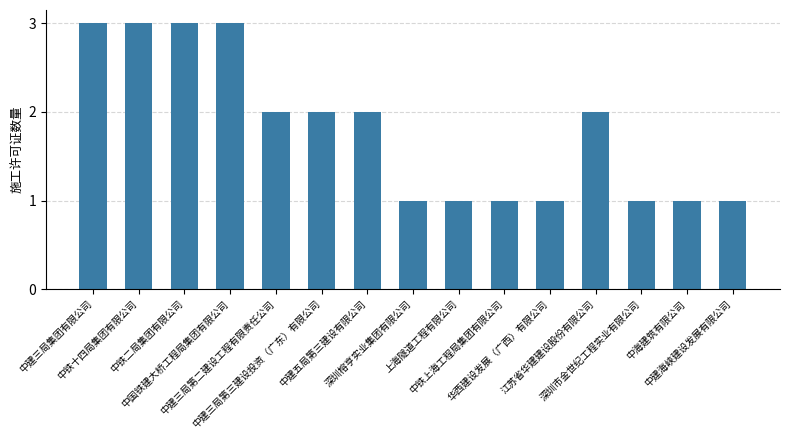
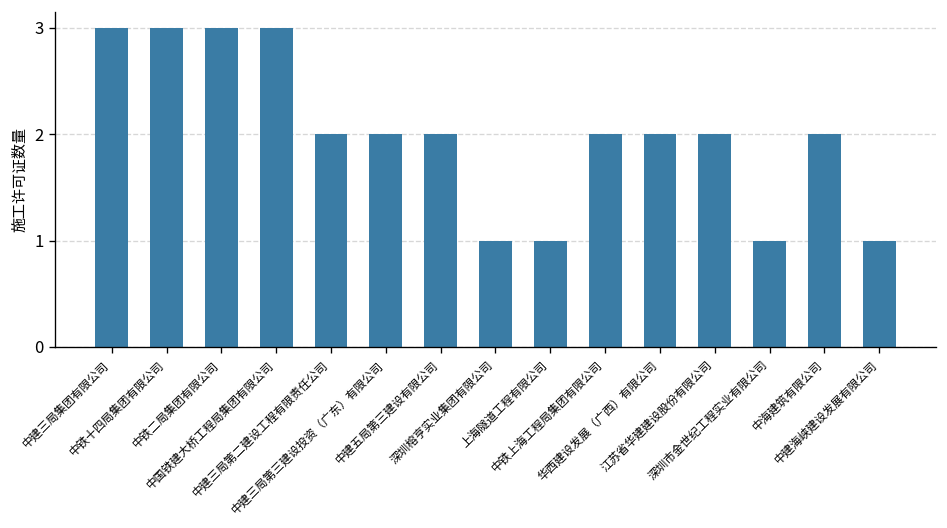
中铁上海工程局集团有限公司: 1 -> 2
华西建设发展（广西）有限公司: 1 -> 2
中海建筑有限公司: 1 -> 2
